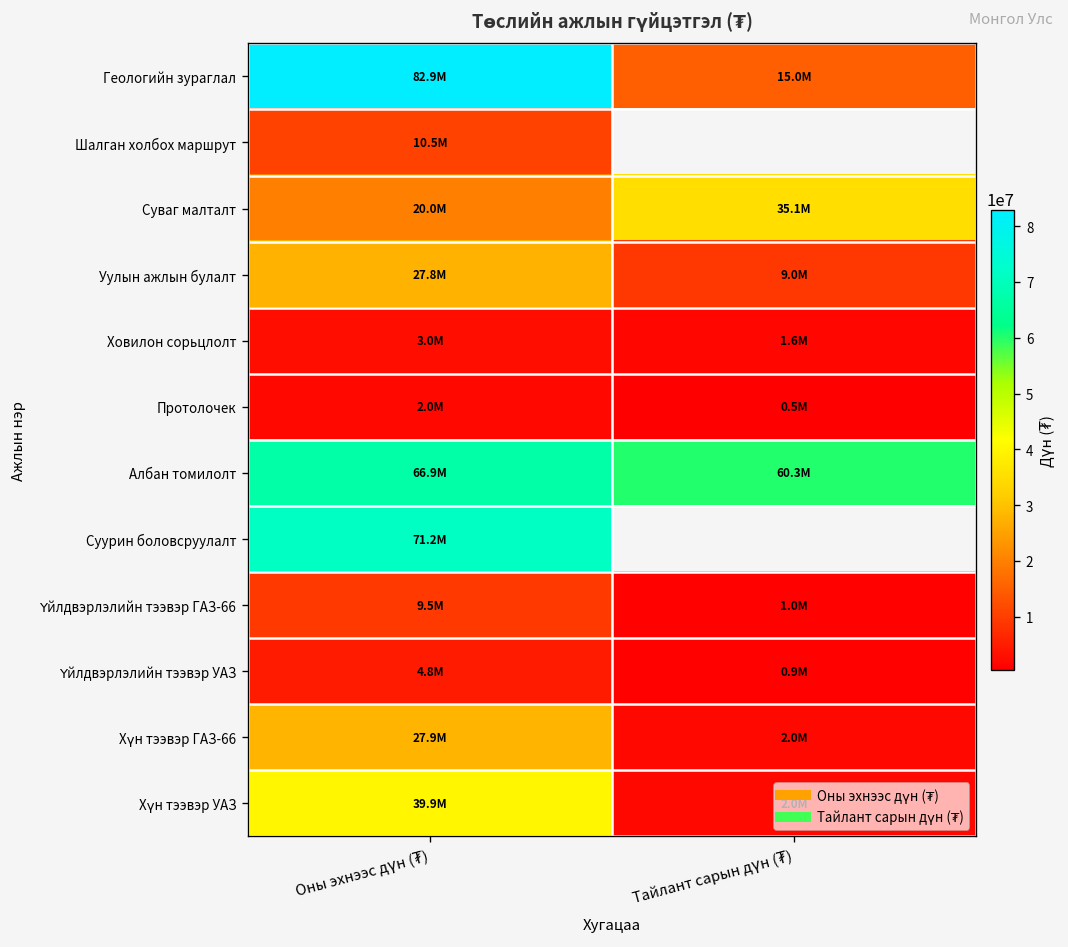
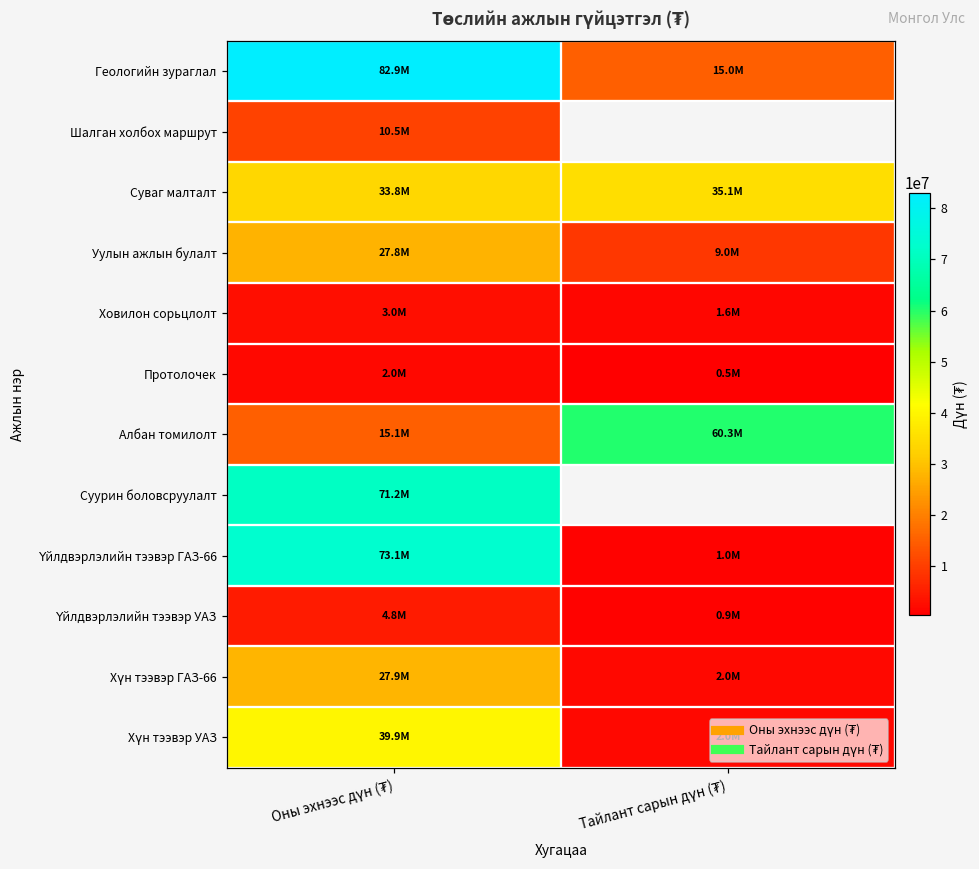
Суваг малталт, Оны эхнээс дүн (₮): 20.0M -> 33.8M
Албан томилолт, Оны эхнээс дүн (₮): 66.9M -> 15.1M
Үйлдвэрлэлийн тээвэр ГАЗ-66, Оны эхнээс дүн (₮): 9.5M -> 73.1M
